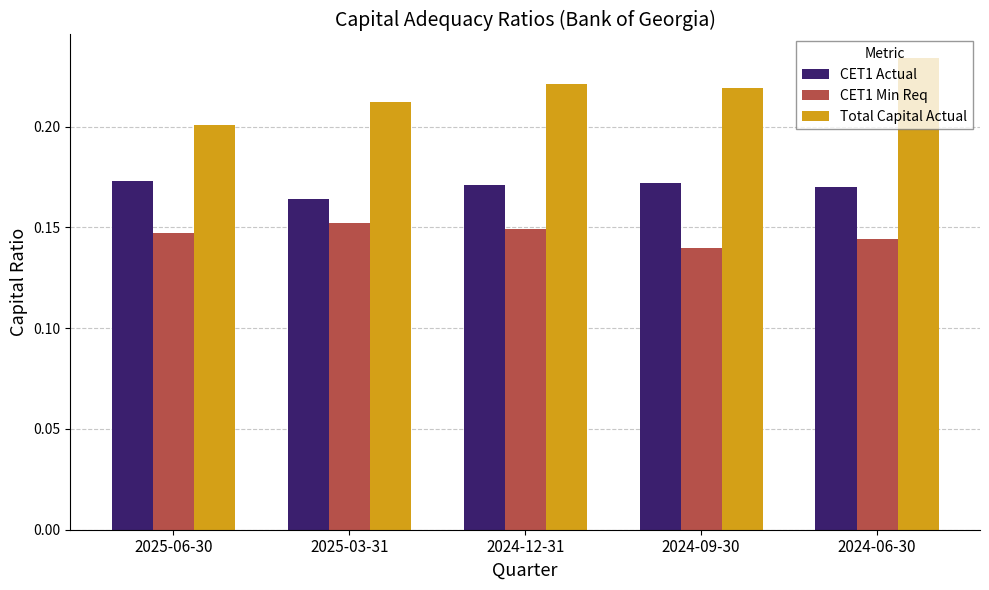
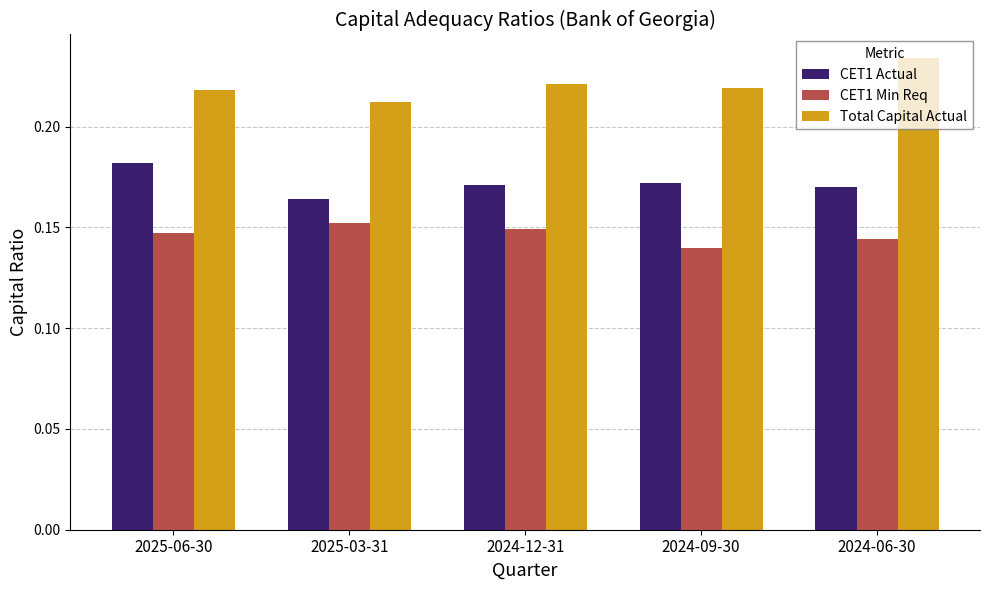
CET1 Actual, 2025-06-30: 0.173 -> 0.182
Total Capital Actual, 2025-06-30: 0.201 -> 0.218
